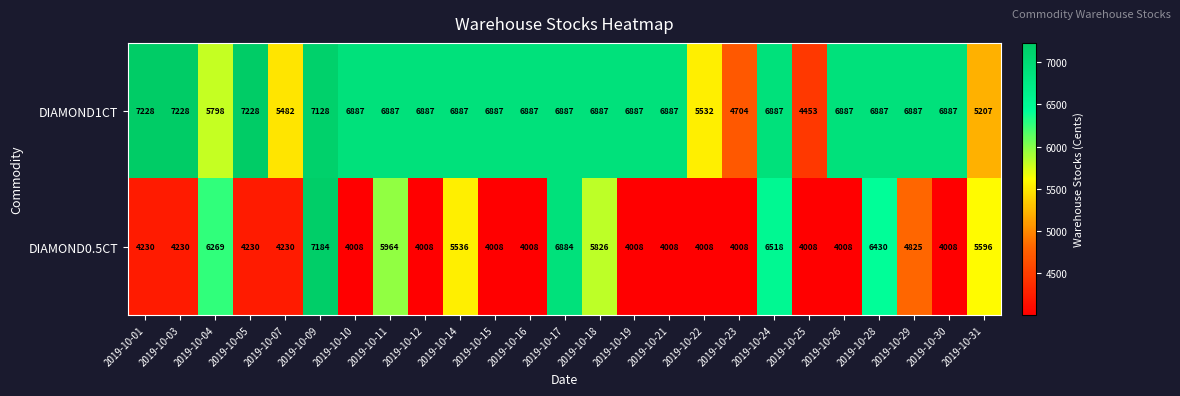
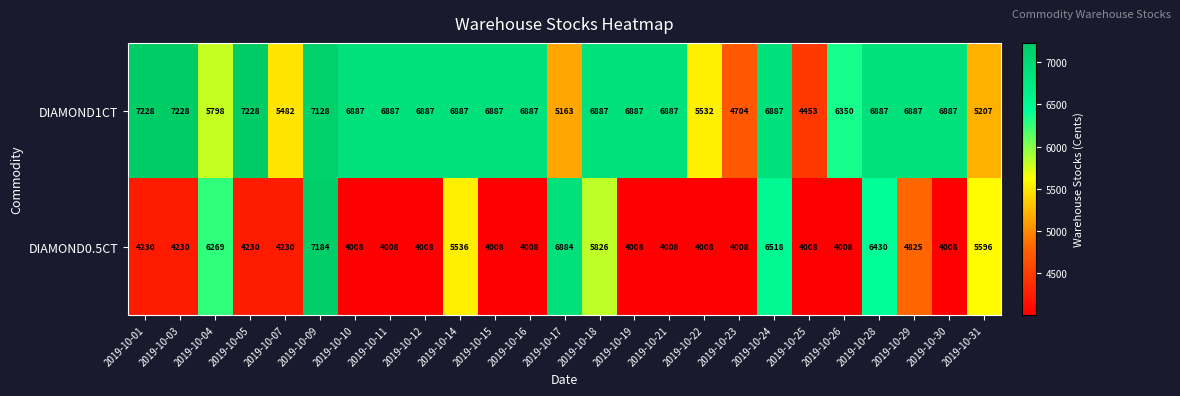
DIAMOND1CT, 2019-10-17: 6887 -> 5163
DIAMOND1CT, 2019-10-26: 6887 -> 6350
DIAMOND0.5CT, 2019-10-11: 5964 -> 4008
